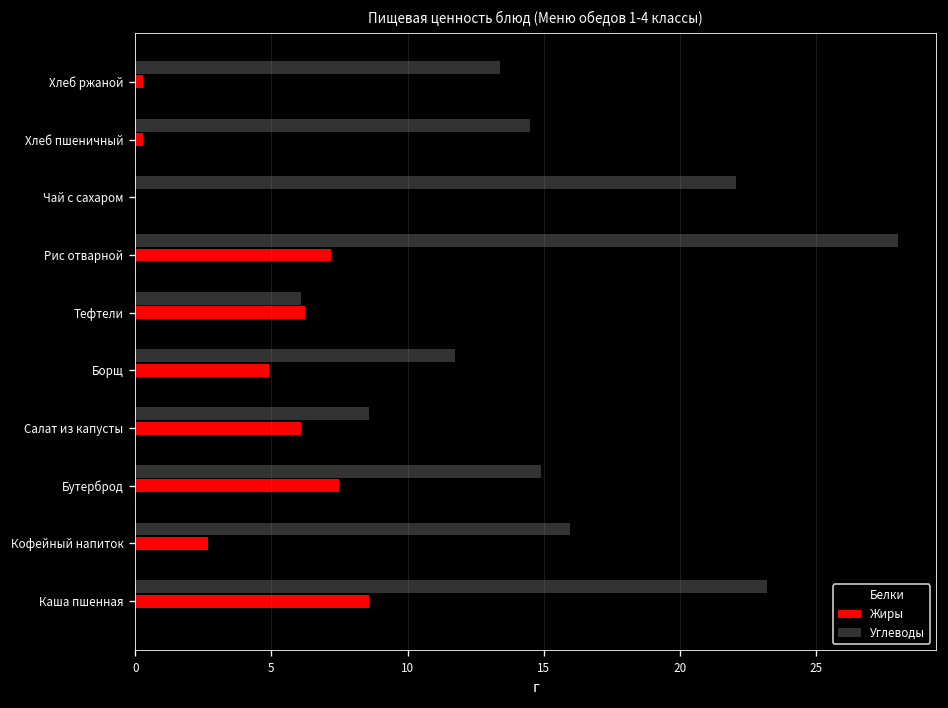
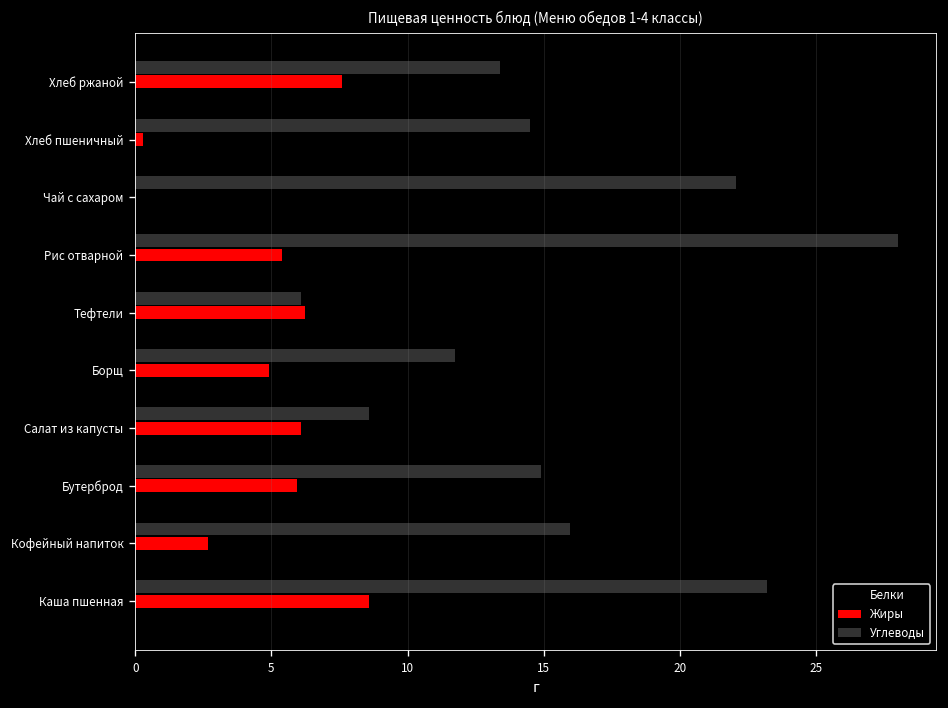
Жиры, Хлеб ржаной: 0.3 -> 7.6
Жиры, Рис отварной: 7.2 -> 5.4
Жиры, Бутерброд: 7.5 -> 5.9
